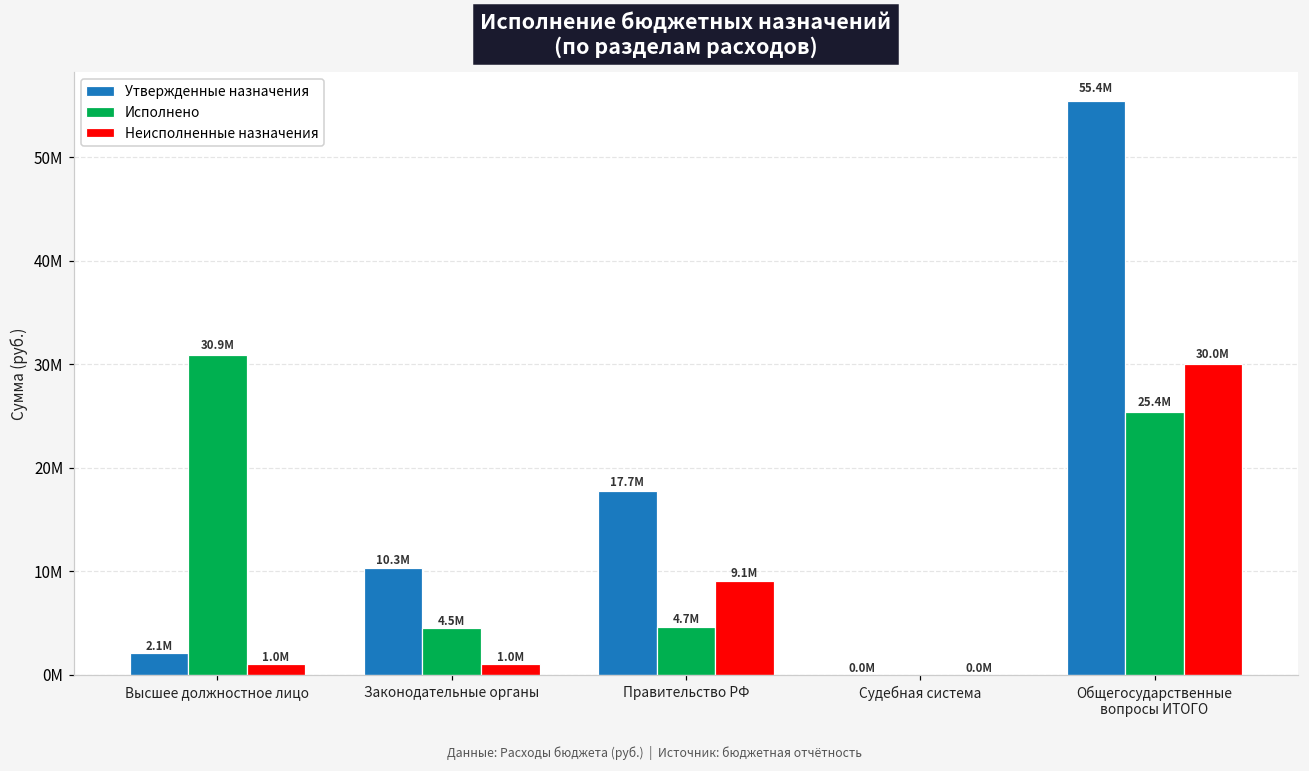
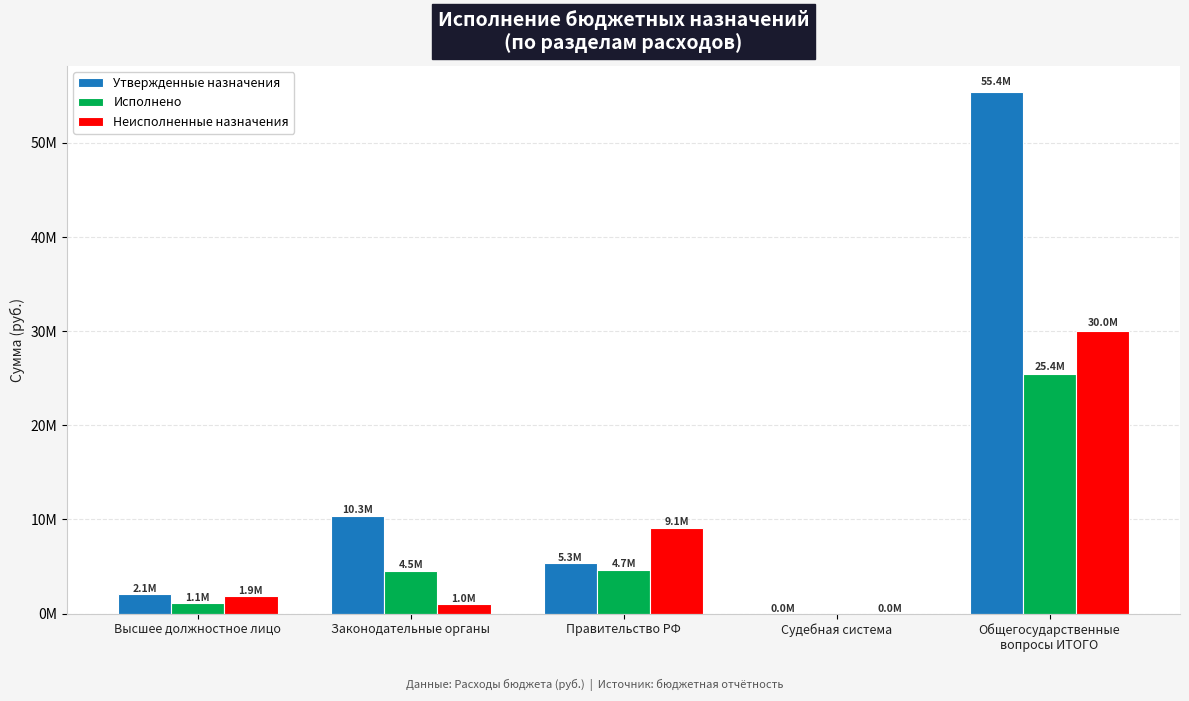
Исполнено, Высшее должностное лицо: 30.9M -> 1.1M
Неисполненные назначения, Высшее должностное лицо: 1.0M -> 1.9M
Утвержденные назначения, Правительство РФ: 17.7M -> 5.3M
